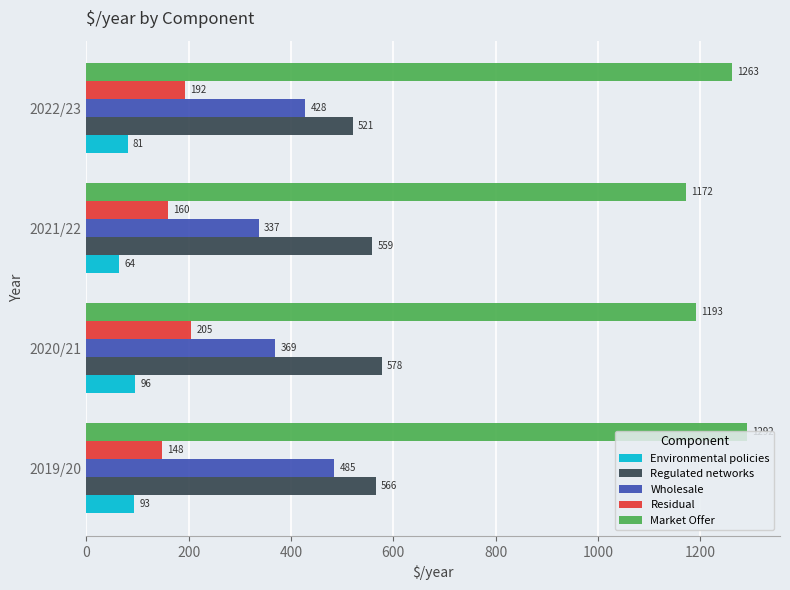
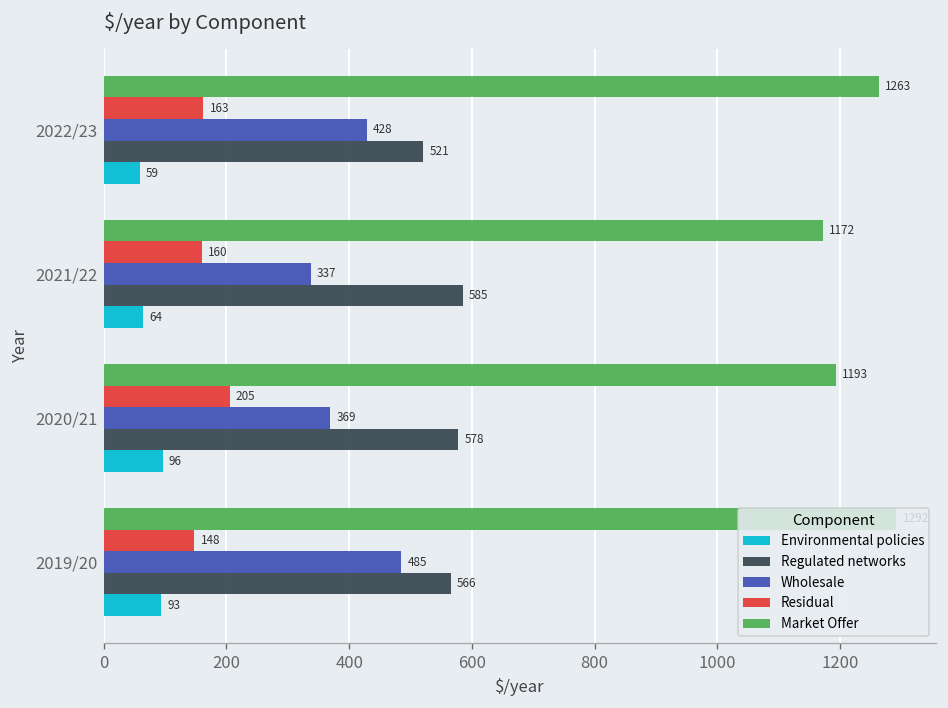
Residual, 2022/23: 192 -> 163
Environmental policies, 2022/23: 81 -> 59
Regulated networks, 2021/22: 559 -> 585
